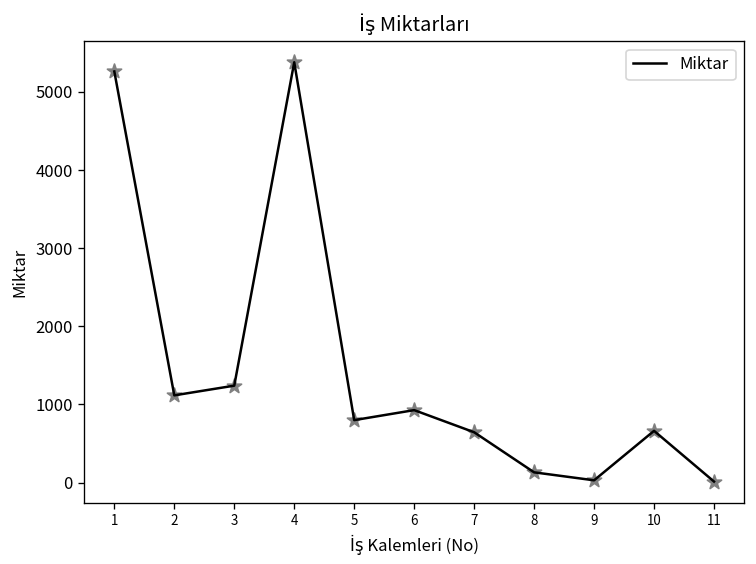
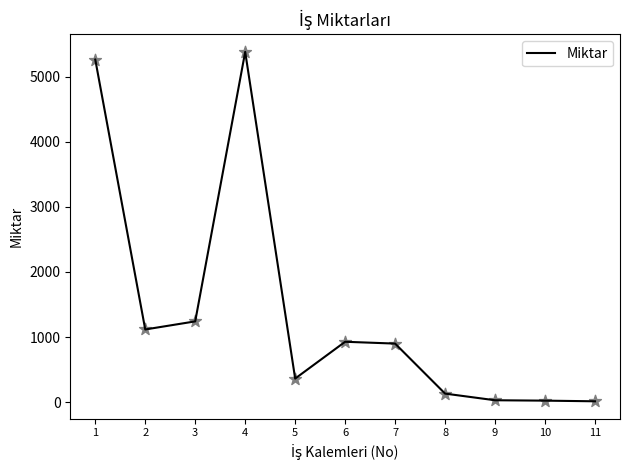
5: 800 -> 400
7: 600 -> 900
10: 700 -> 0
